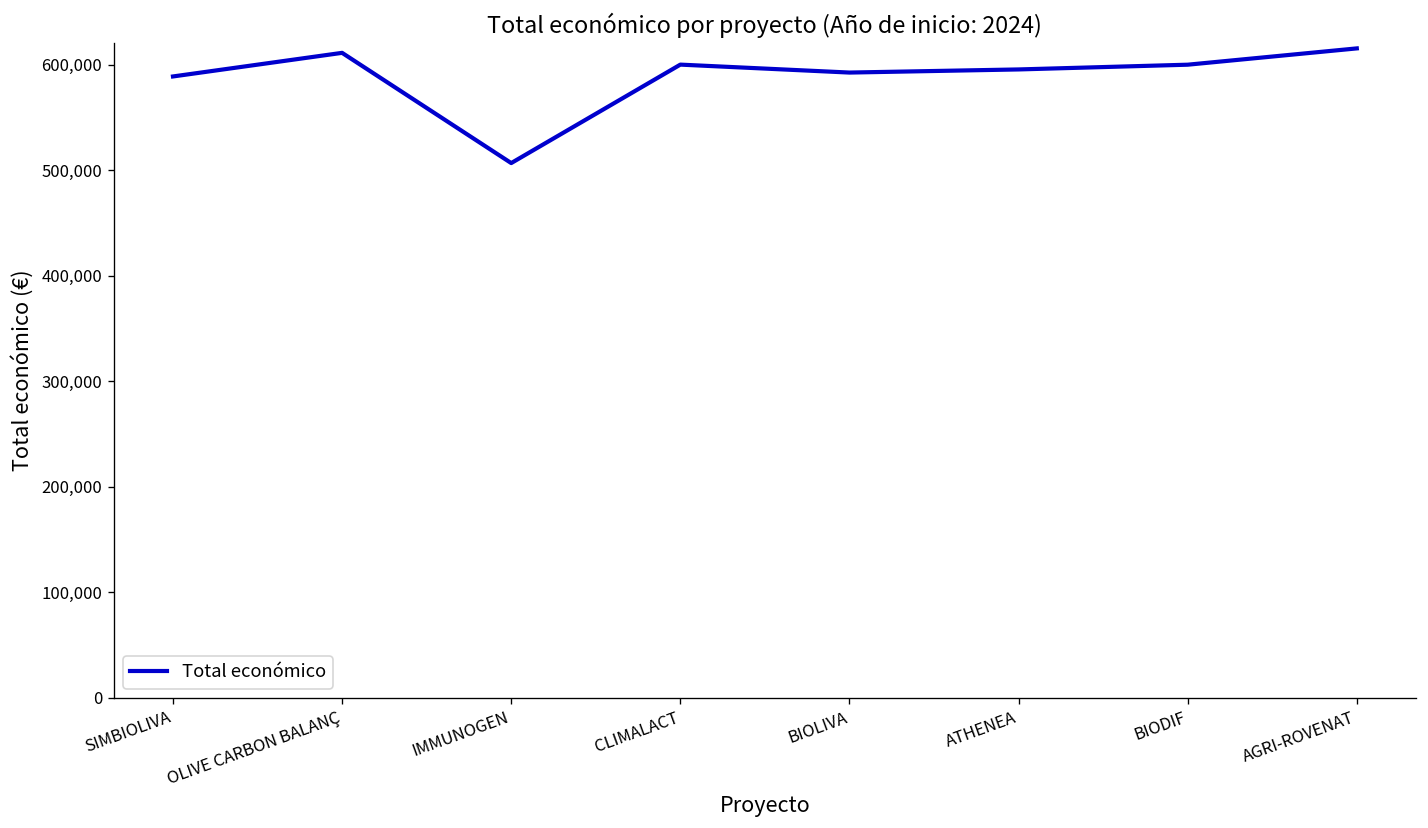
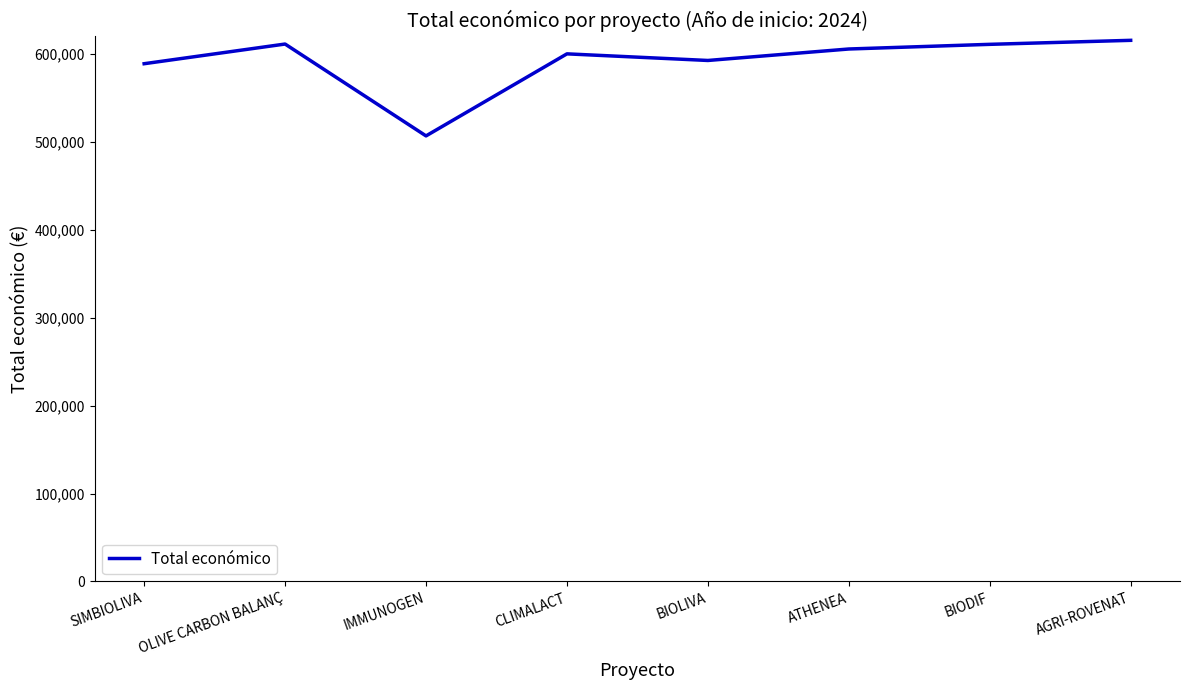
ATHENEA: 600,000 -> 610,000
BIODIF: 600,000 -> 610,000
